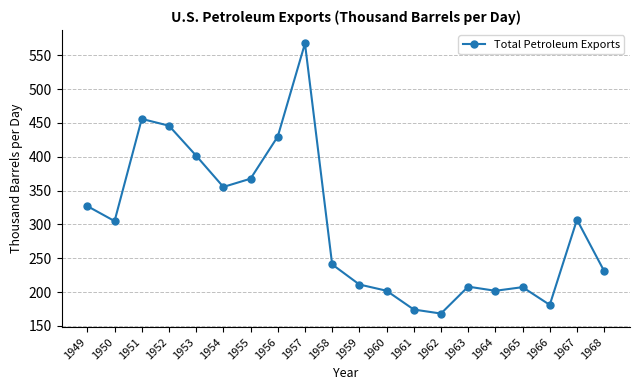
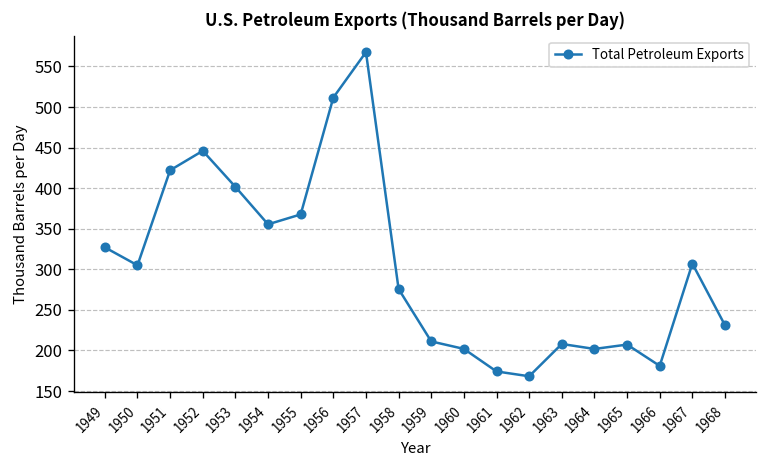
1951: 460 -> 420
1956: 430 -> 510
1958: 240 -> 280
